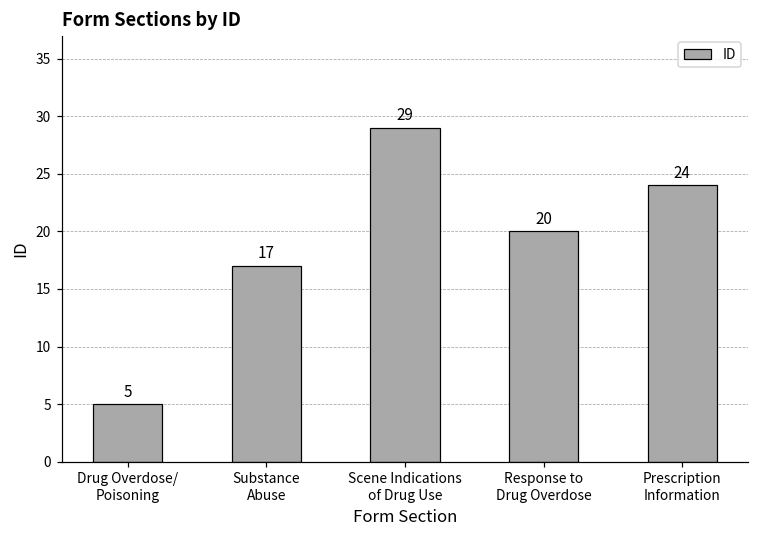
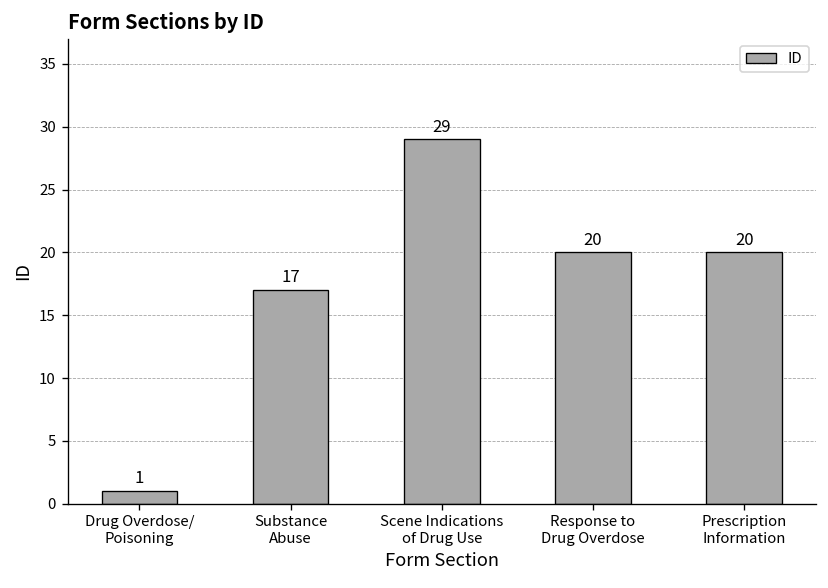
Drug Overdose/ Poisoning: 5 -> 1
Prescription Information: 24 -> 20
